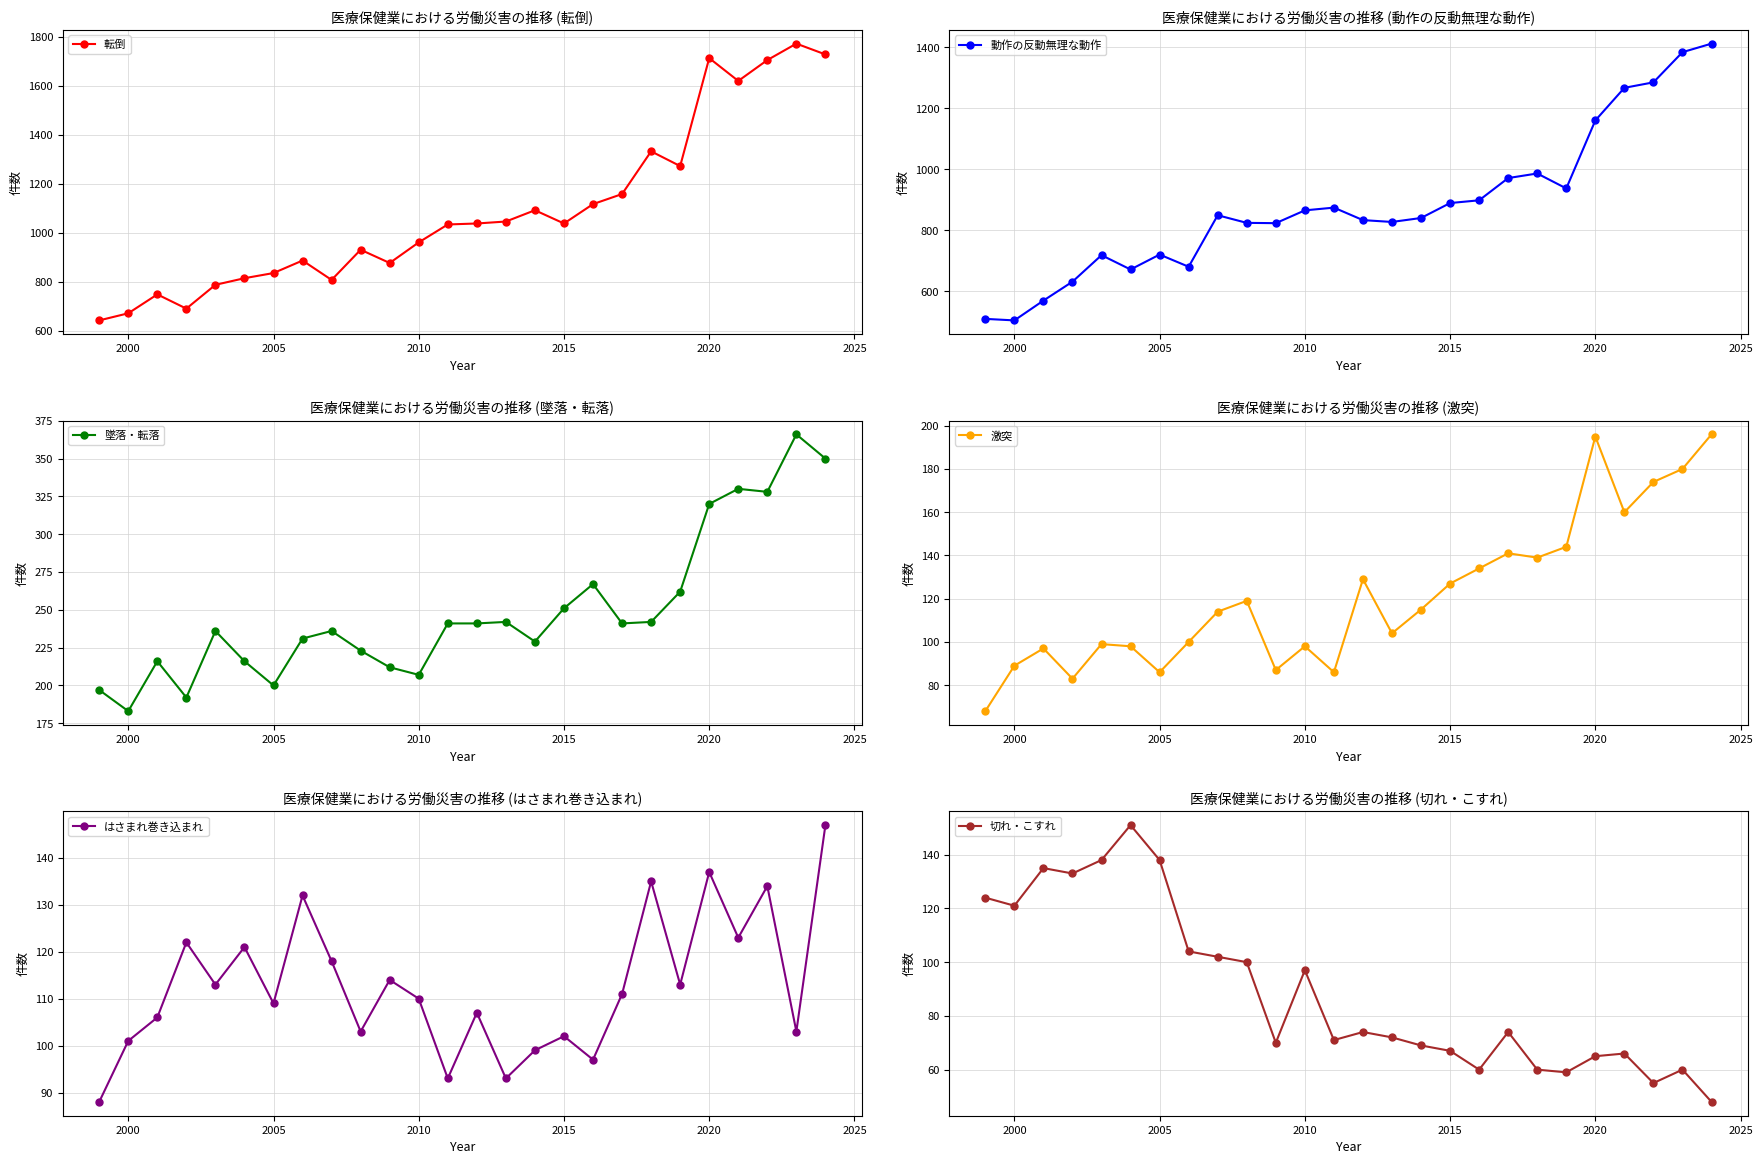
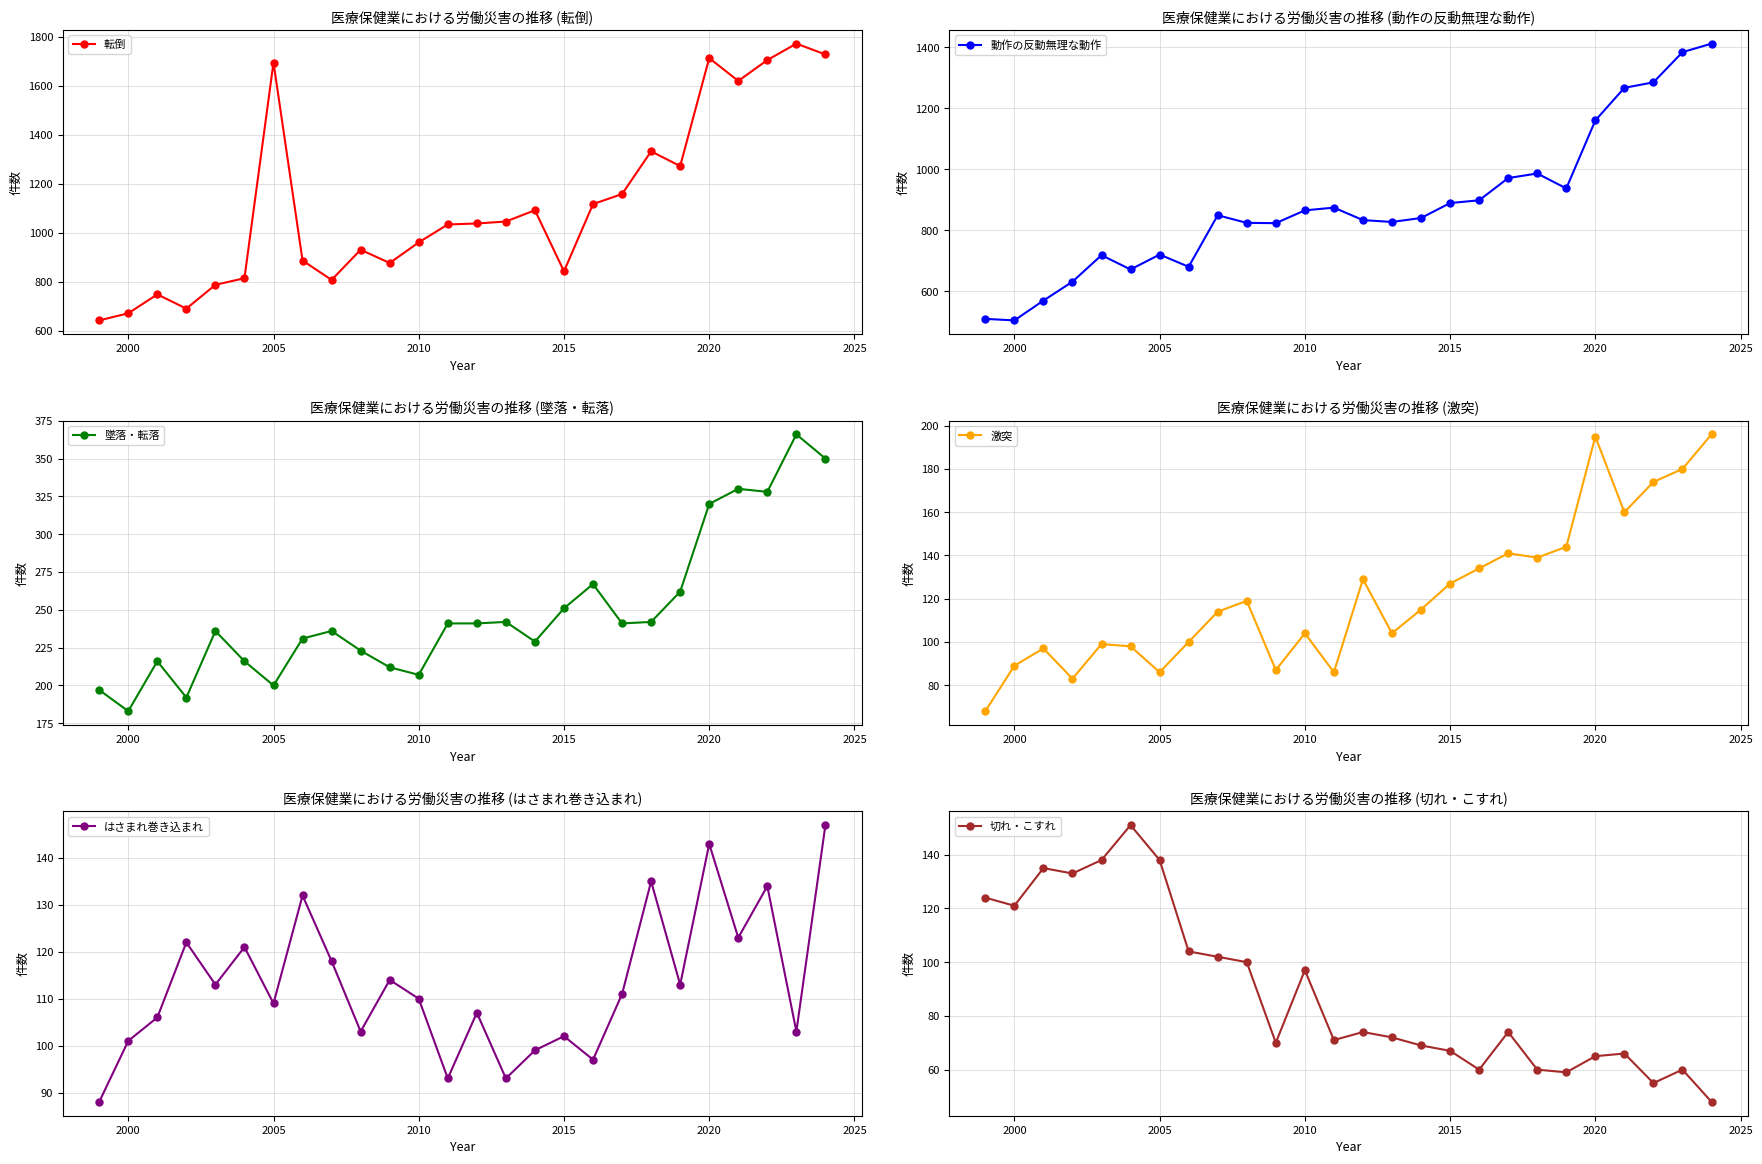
医療保健業における労働災害の推移 (転倒), 2005: 840 -> 1690
医療保健業における労働災害の推移 (転倒), 2015: 1040 -> 840
医療保健業における労働災害の推移 (激突), 2010: 98 -> 104
医療保健業における労働災害の推移 (はさまれ巻き込まれ), 2020: 137 -> 143
